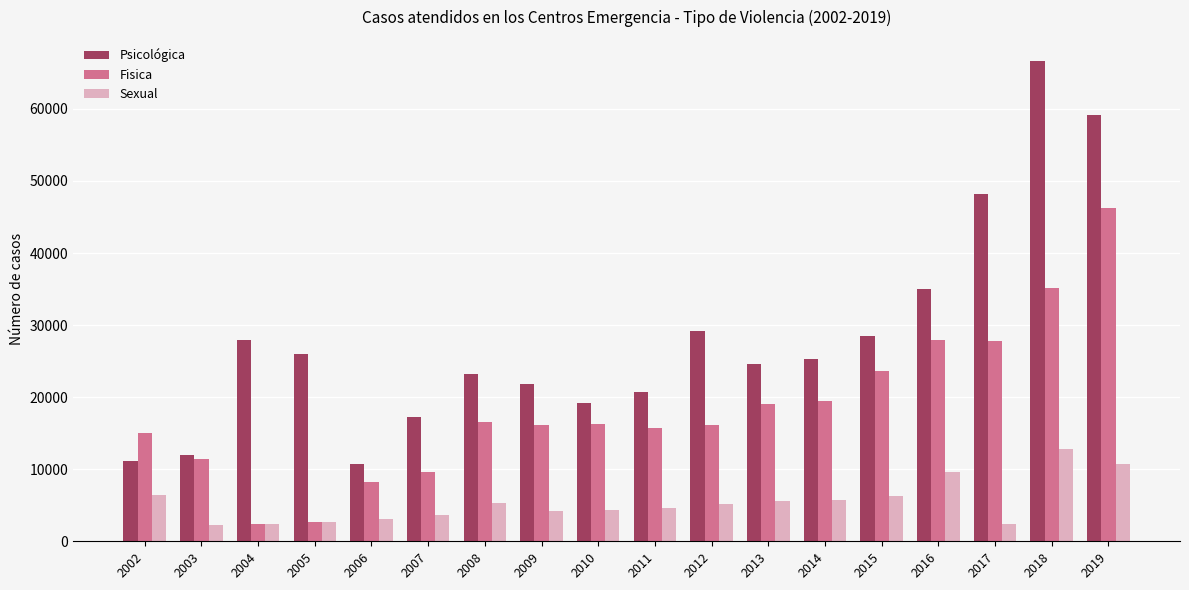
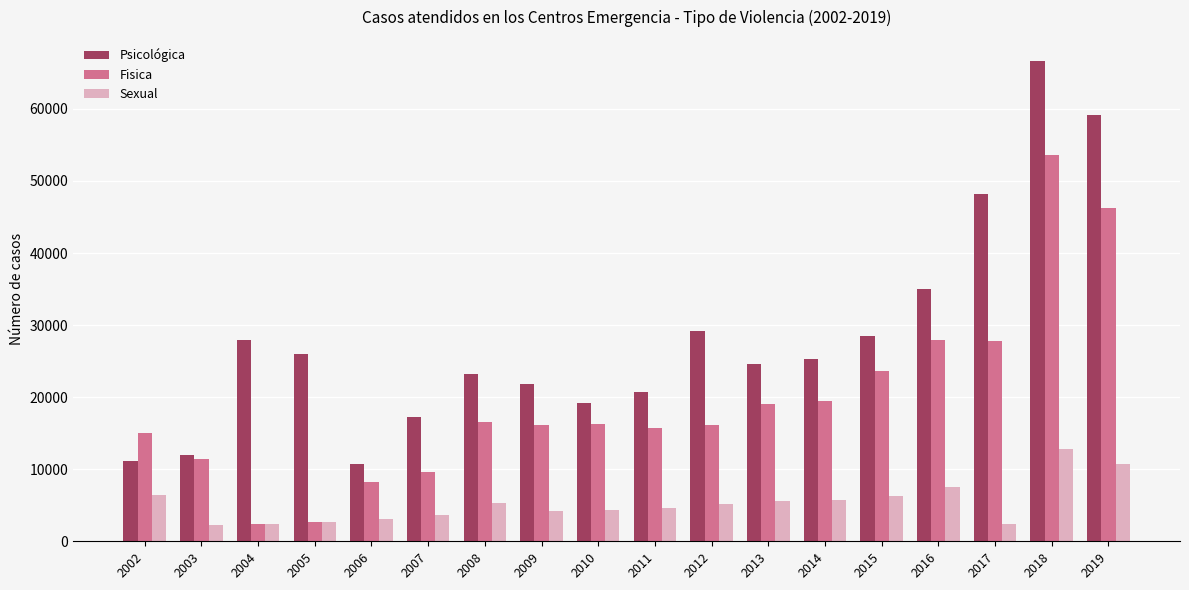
Sexual, 2016: 10000 -> 7000
Fisica, 2018: 35000 -> 54000
